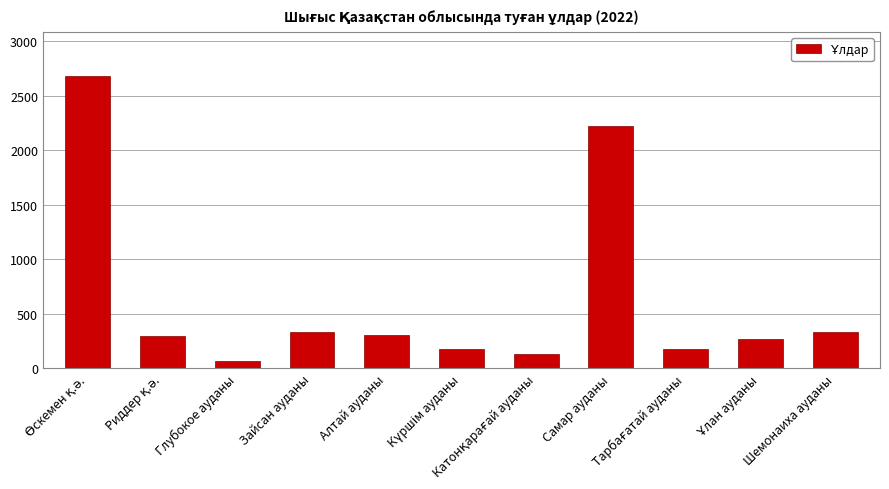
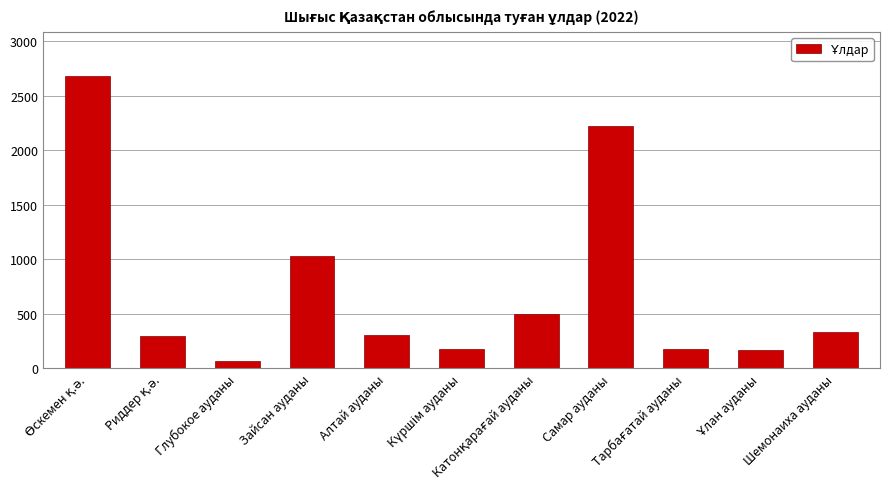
Зайсан ауданы: 330 -> 1030
Катонқарағай ауданы: 130 -> 490
Ұлан ауданы: 270 -> 170
